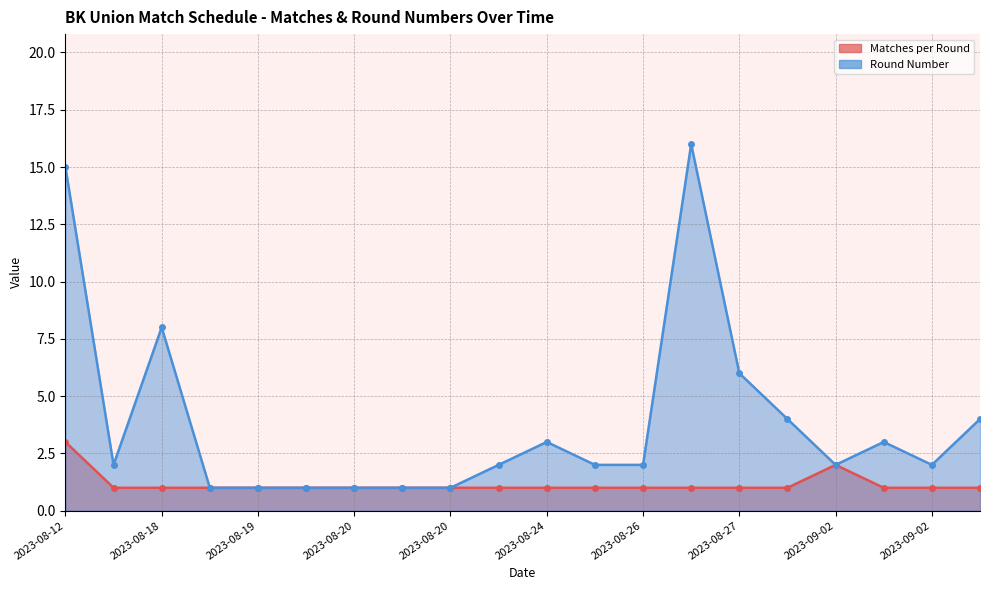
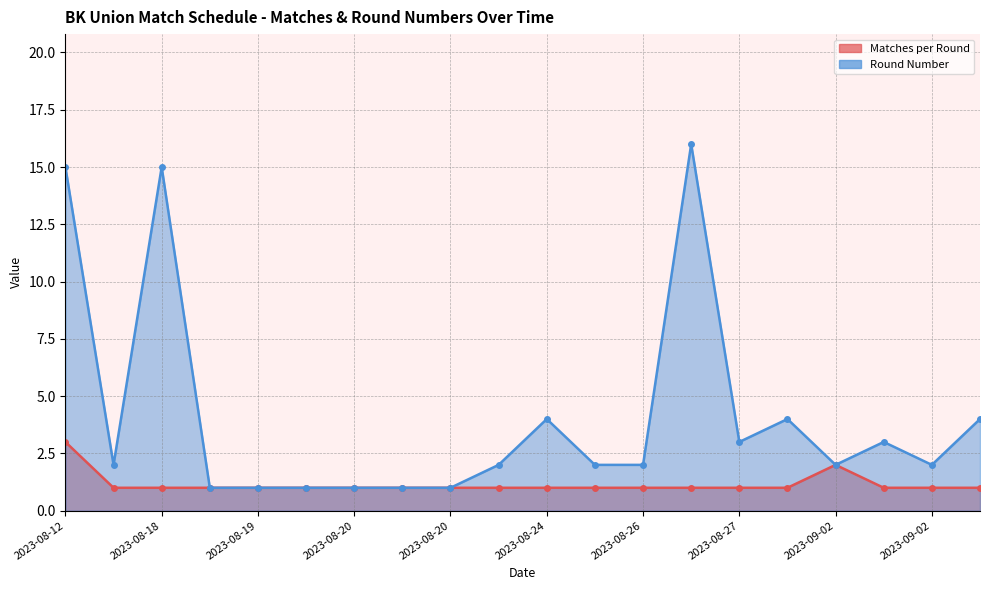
Round Number, 2023-08-18: 8 -> 15
Round Number, 2023-08-24: 3 -> 4
Round Number, 2023-08-27: 6 -> 3
